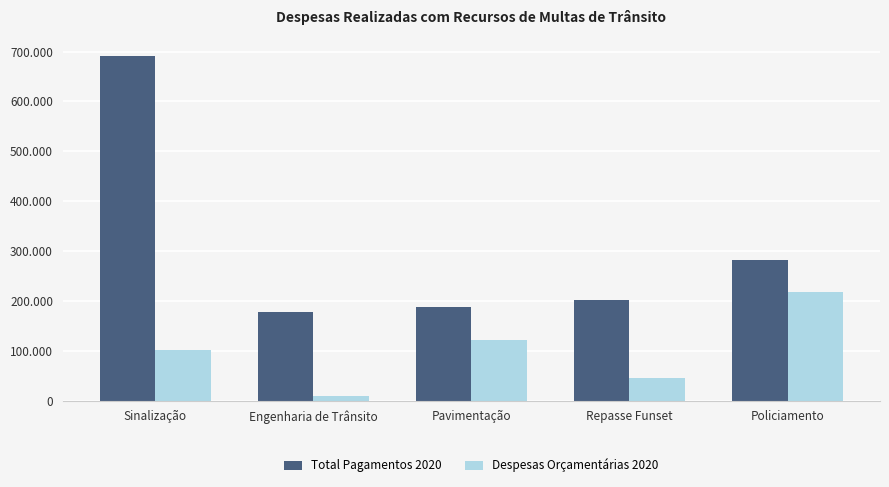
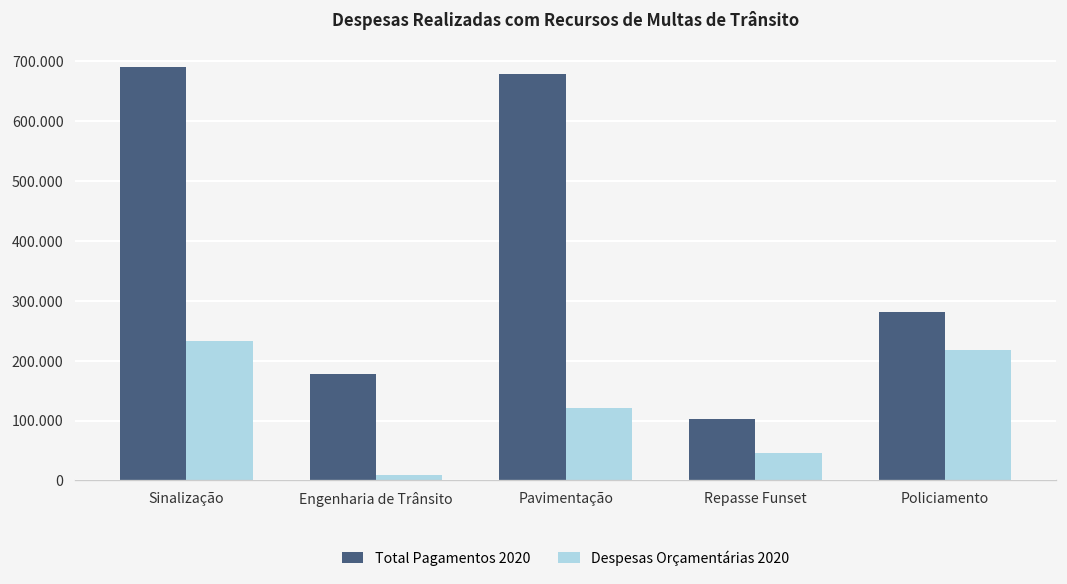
Despesas Orçamentárias 2020, Sinalização: 100 -> 230
Total Pagamentos 2020, Pavimentação: 190 -> 680
Total Pagamentos 2020, Repasse Funset: 200 -> 100
